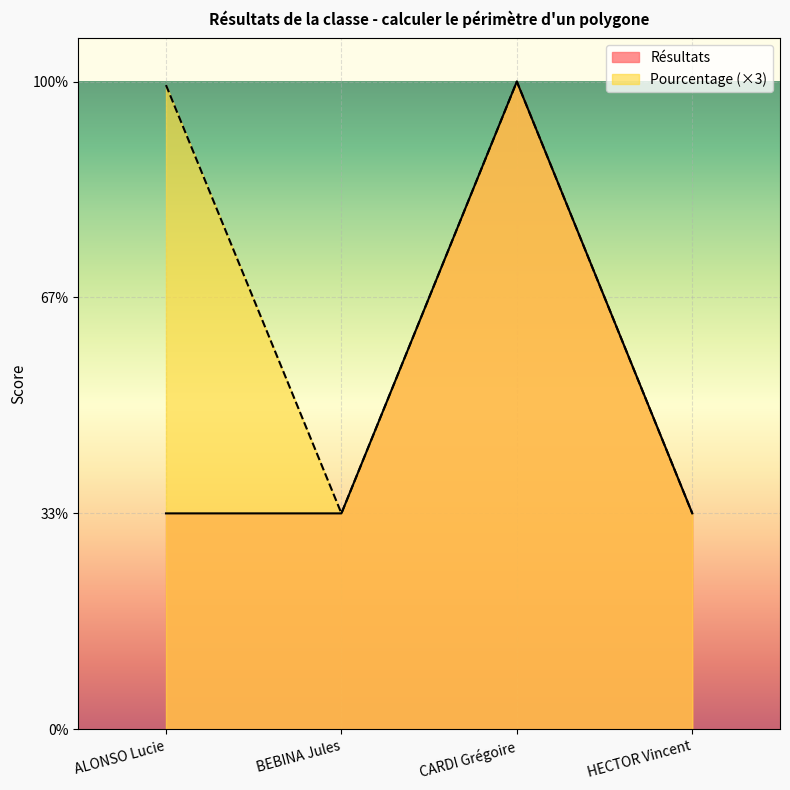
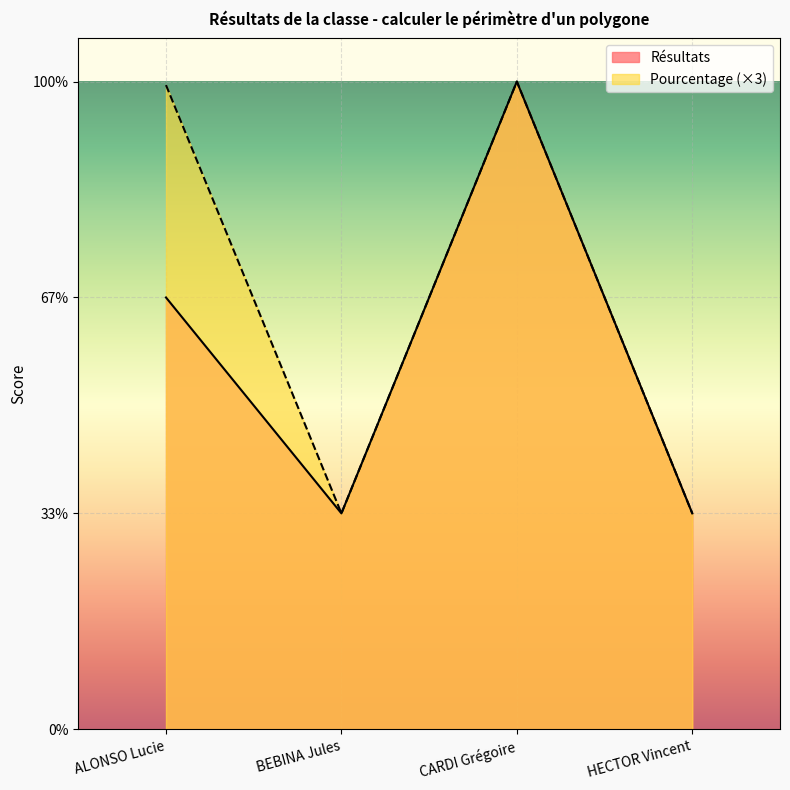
Résultats, ALONSO Lucie: 33% -> 67%
